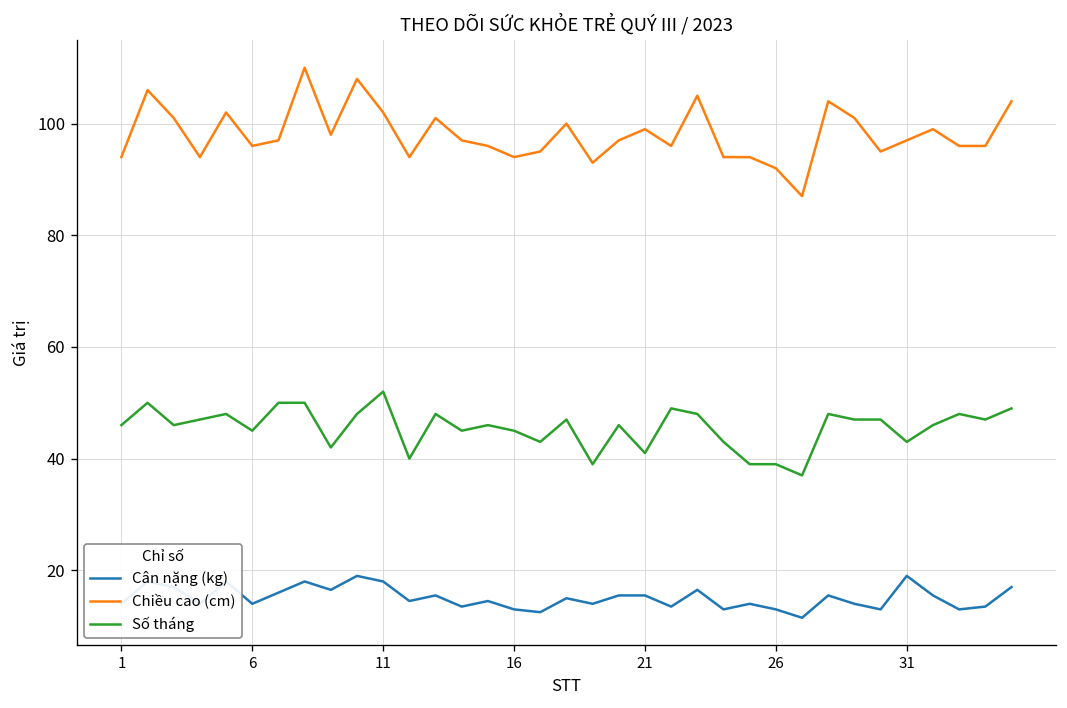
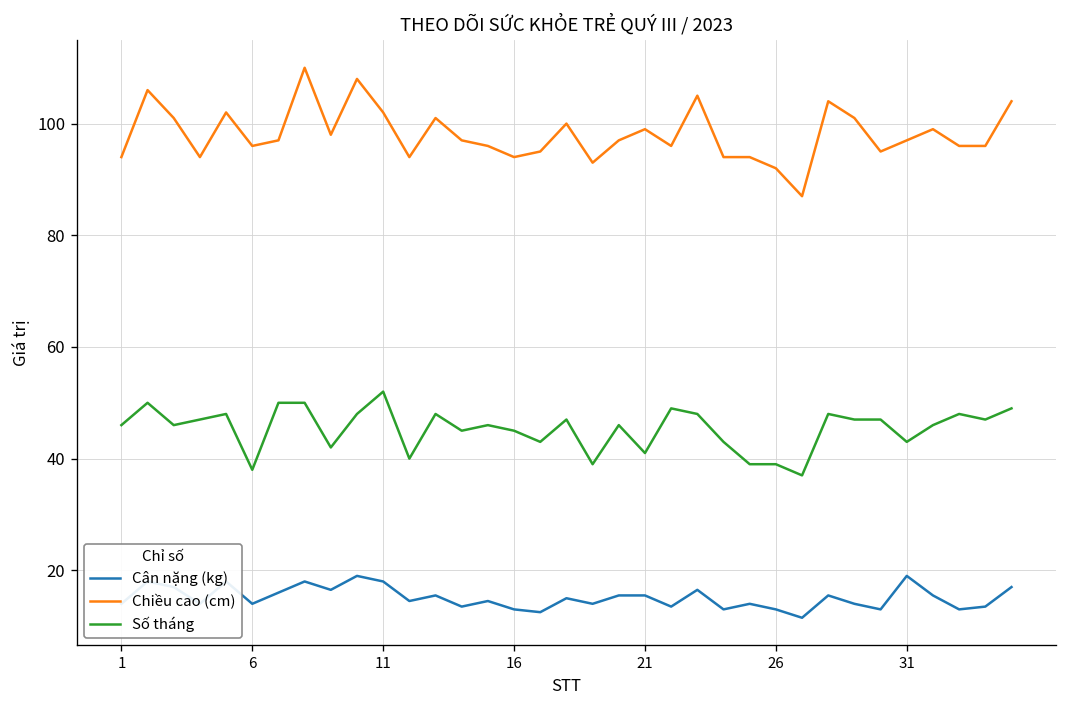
Số tháng, 6: 45 -> 38
